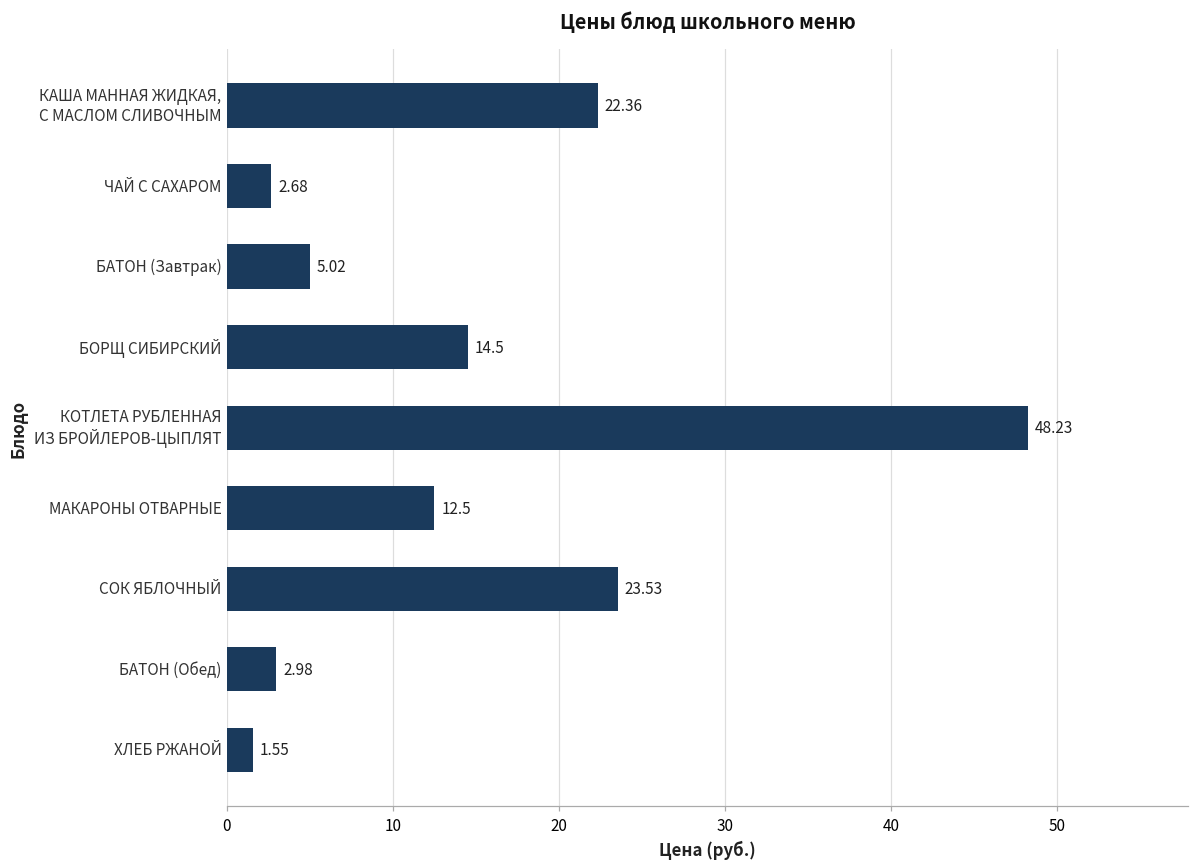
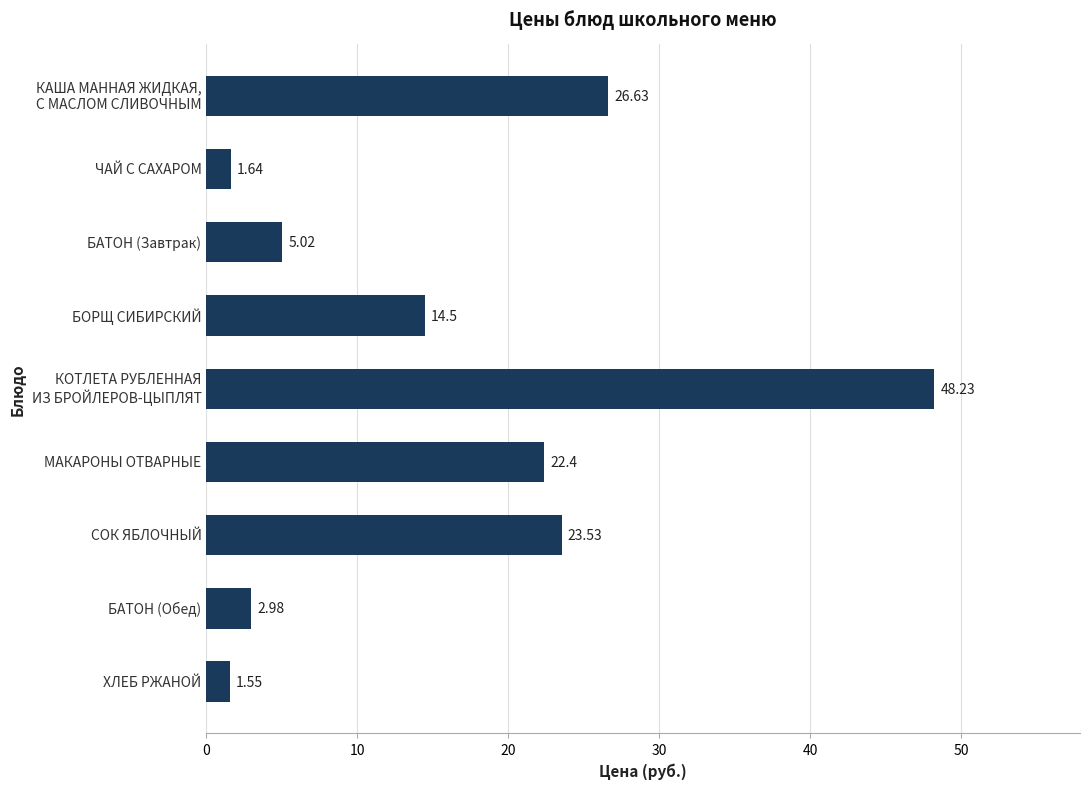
КАША МАННАЯ ЖИДКАЯ, С МАСЛОМ СЛИВОЧНЫМ: 22.36 -> 26.63
ЧАЙ С САХАРОМ: 2.68 -> 1.64
МАКАРОНЫ ОТВАРНЫЕ: 12.5 -> 22.4
